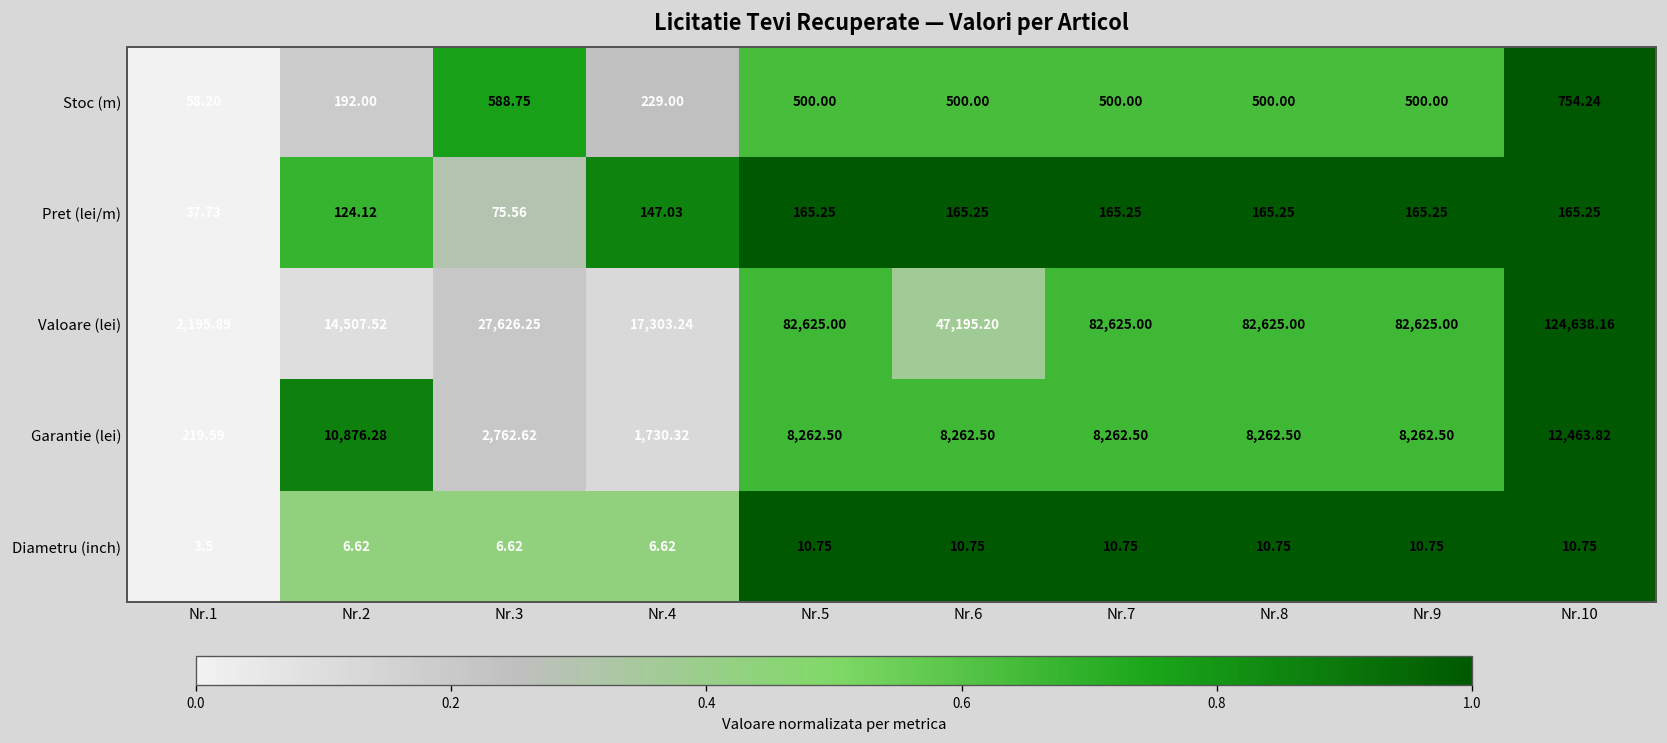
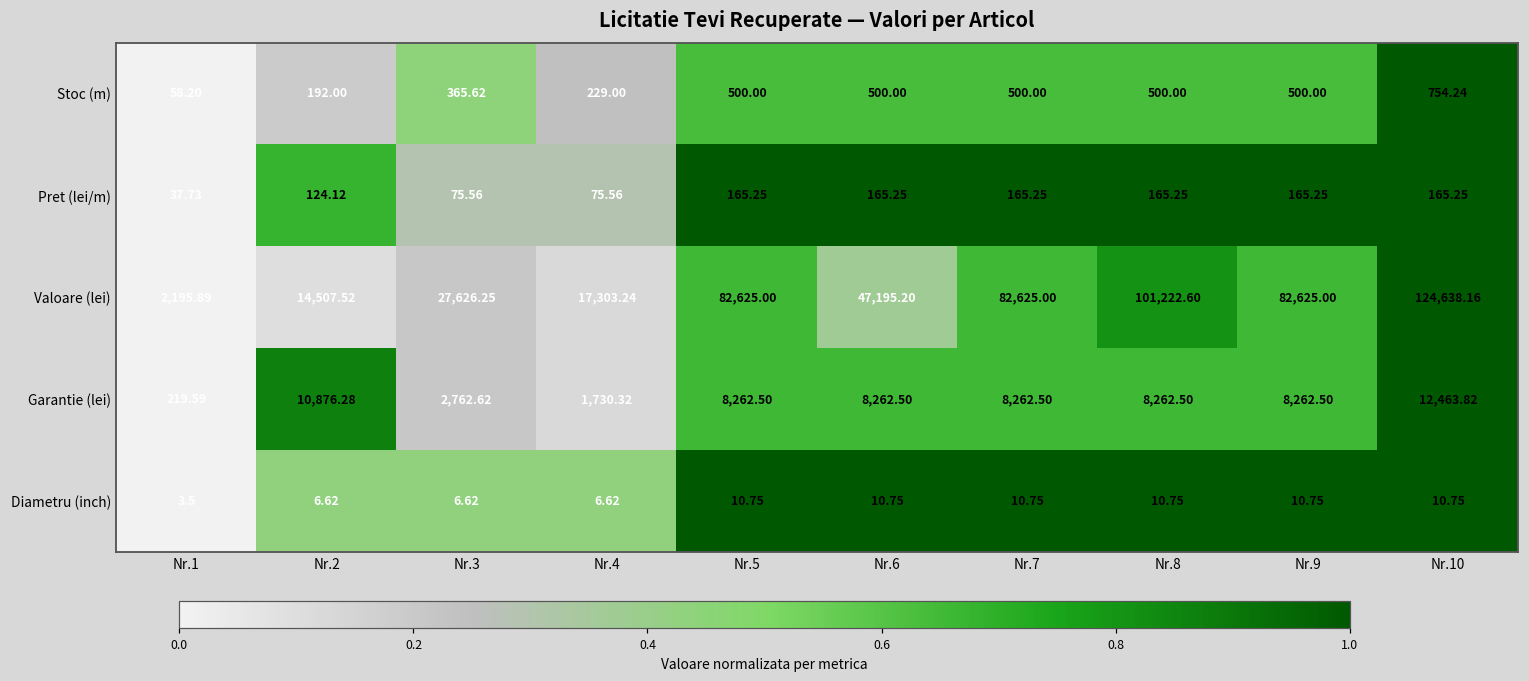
Stoc (m), Nr.3: 588.75 -> 365.62
Pret (lei/m), Nr.4: 147.03 -> 75.56
Valoare (lei), Nr.8: 82,625.00 -> 101,222.60
